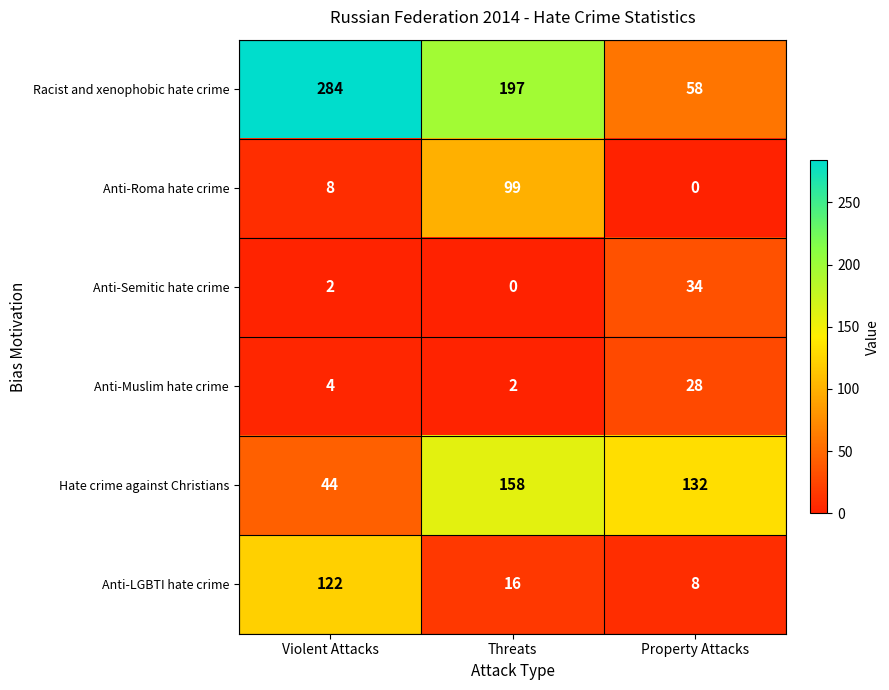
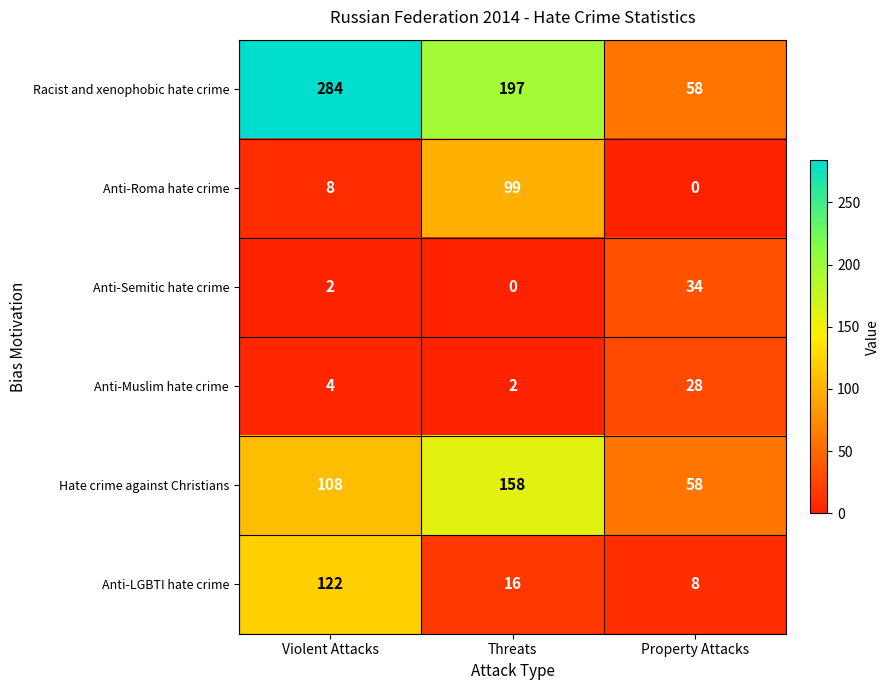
Hate crime against Christians, Violent Attacks: 44 -> 108
Hate crime against Christians, Property Attacks: 132 -> 58
